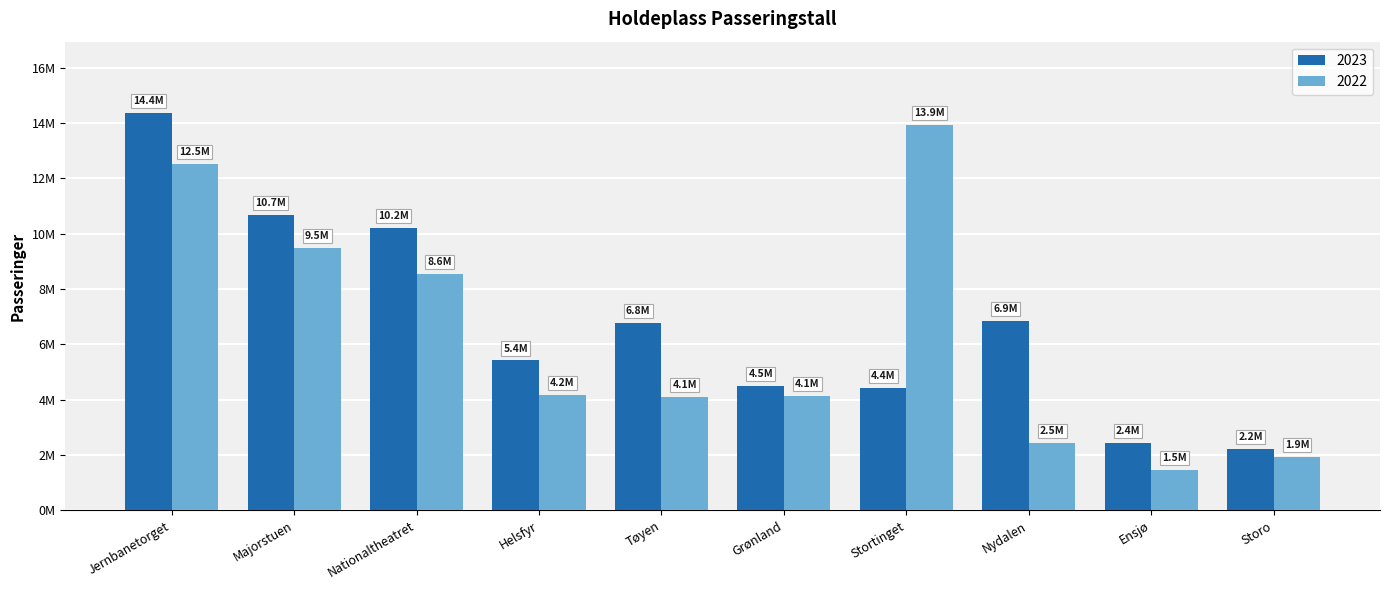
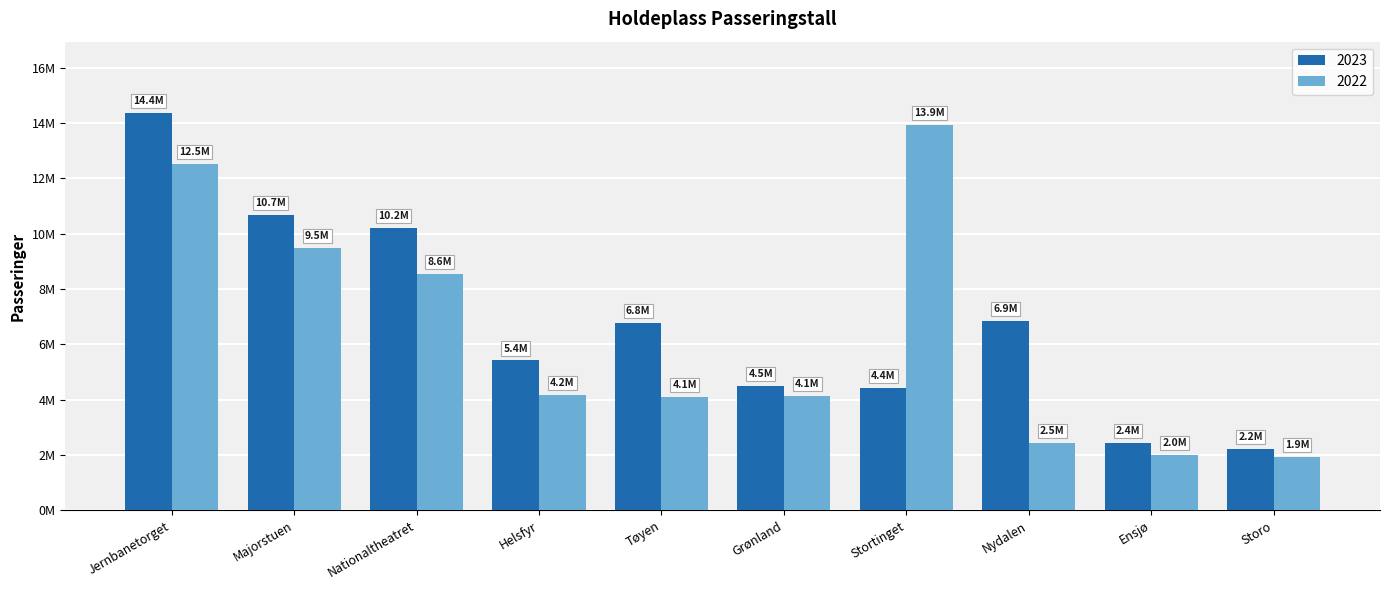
2022, Ensjø: 1.5M -> 2.0M
